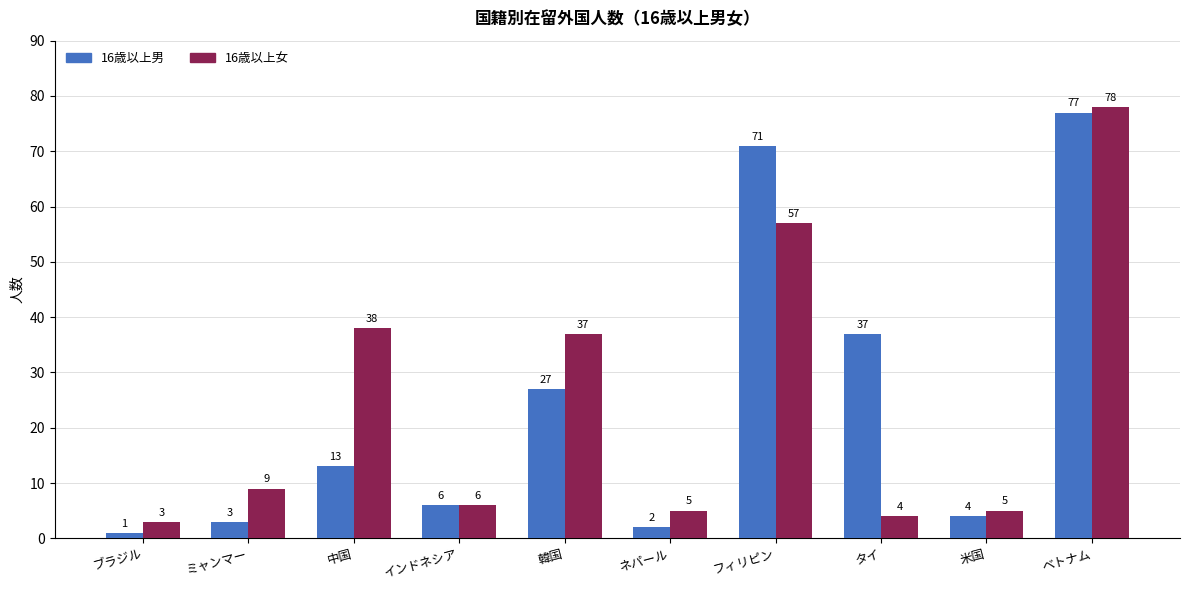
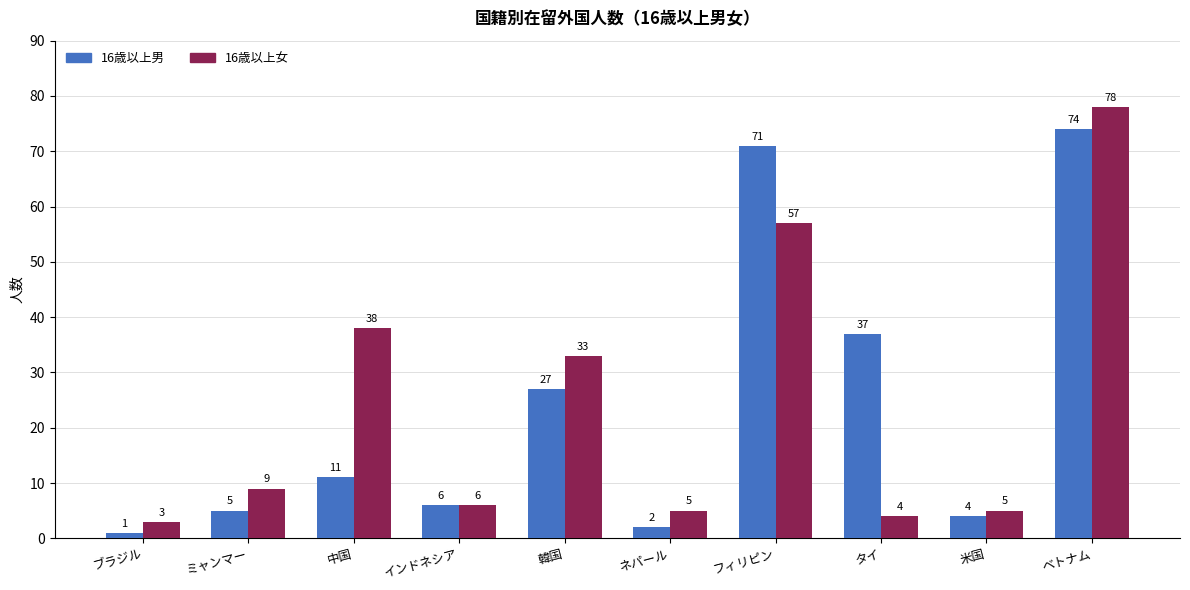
16歳以上男, ミャンマー: 3 -> 5
16歳以上男, 中国: 13 -> 11
16歳以上女, 韓国: 37 -> 33
16歳以上男, ベトナム: 77 -> 74
